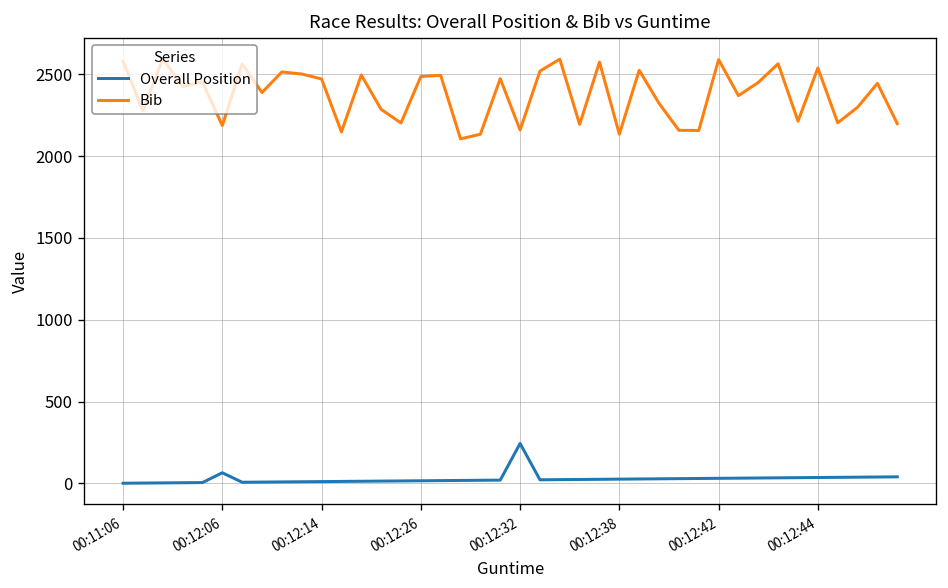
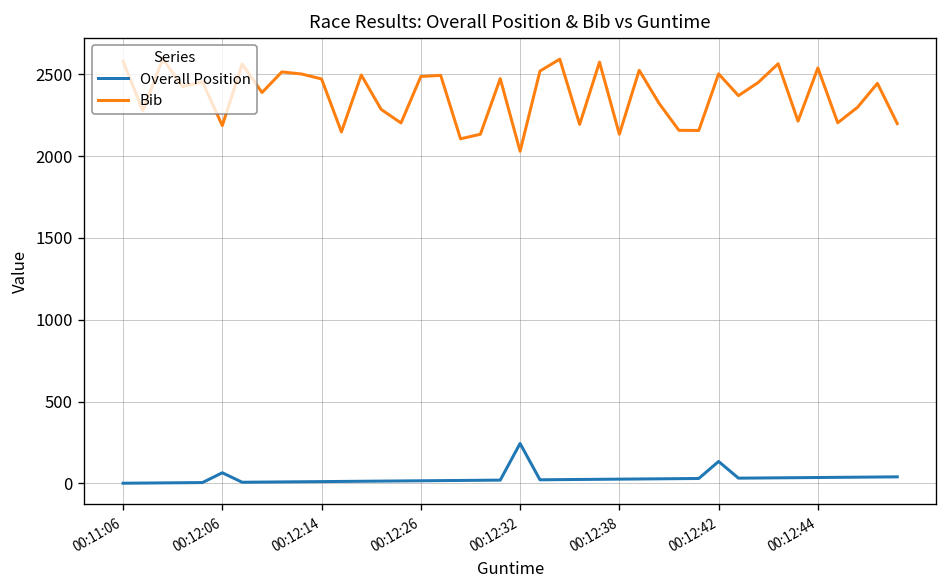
Bib, 00:12:32: 2160 -> 2030
Overall Position, 00:12:42: 30 -> 130
Bib, 00:12:42: 2590 -> 2500
